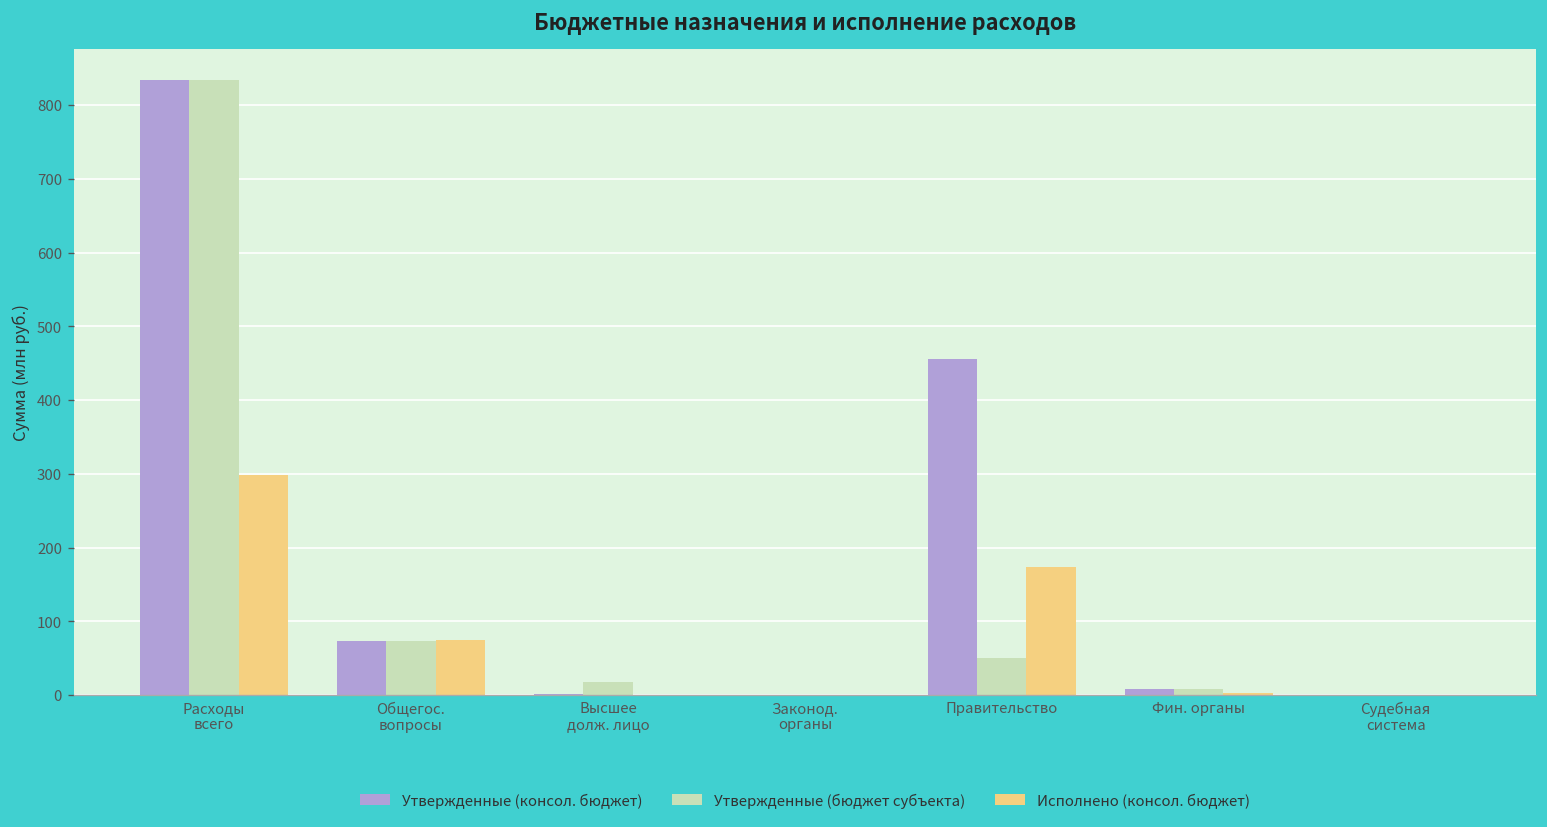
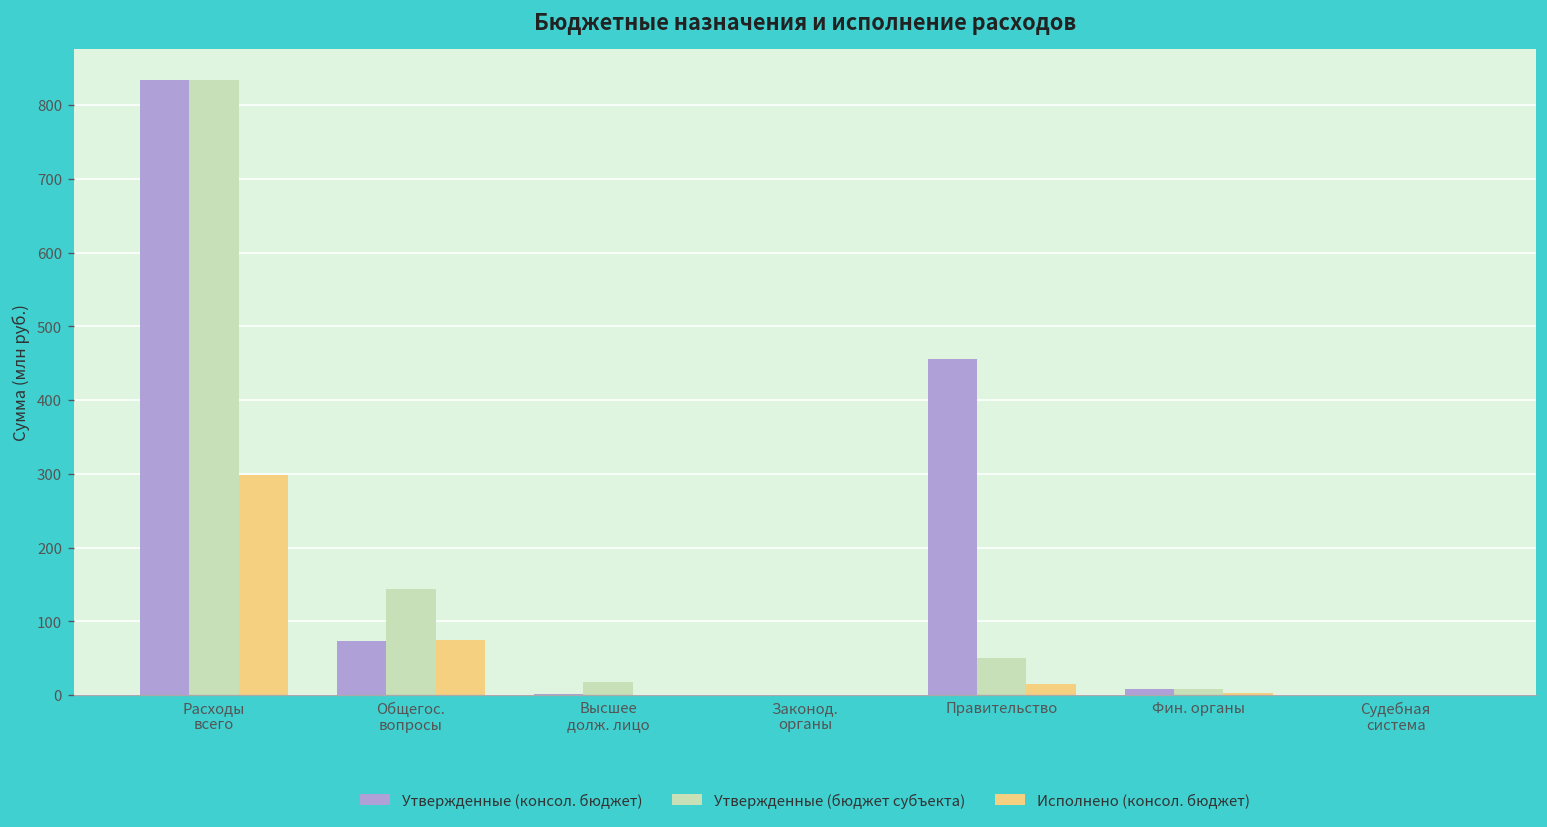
Утвержденные (бюджет субъекта), Общегос. вопросы: 70 -> 140
Исполнено (консол. бюджет), Правительство: 170 -> 10
